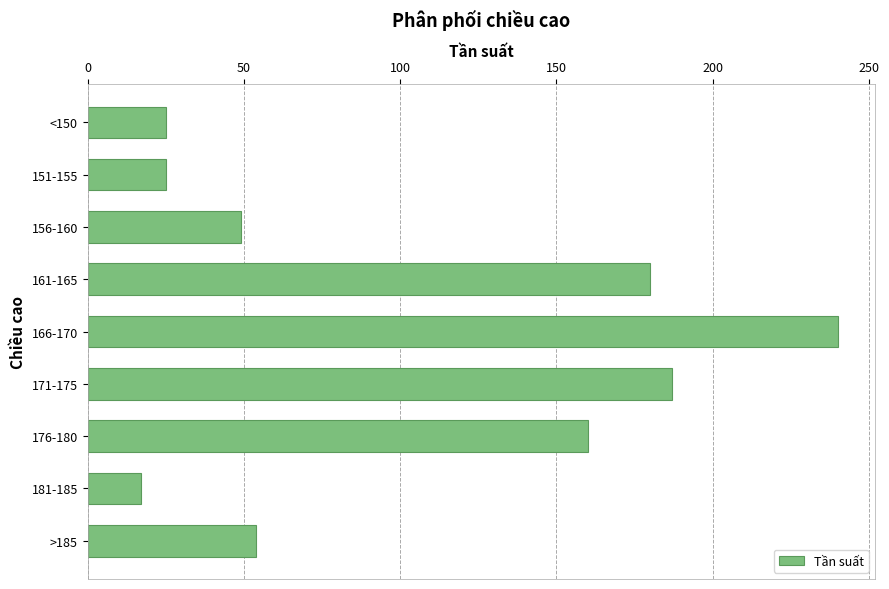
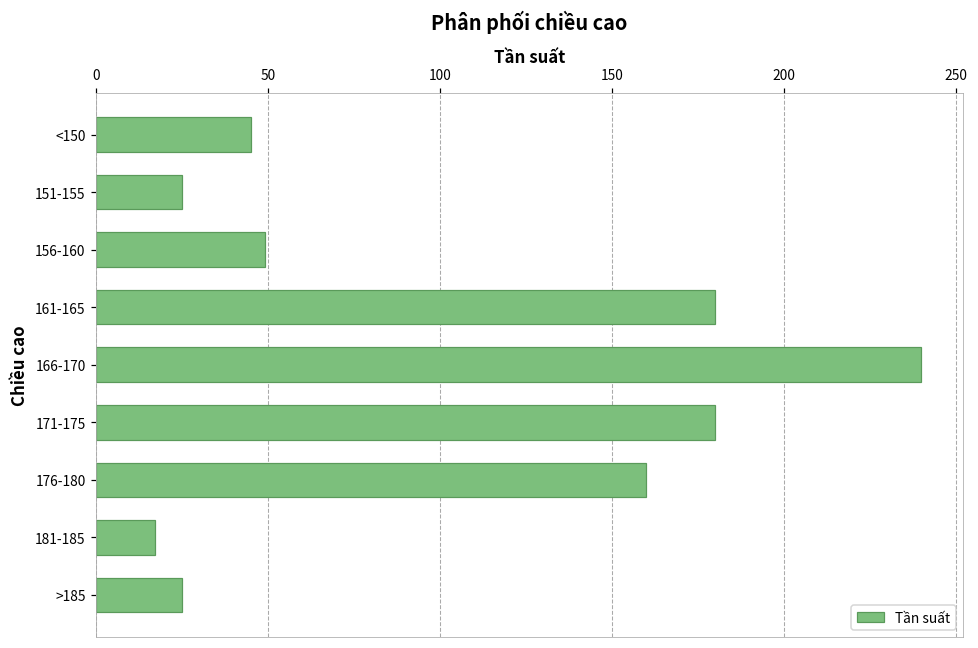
<150: 25 -> 45
171-175: 187 -> 180
>185: 54 -> 25
